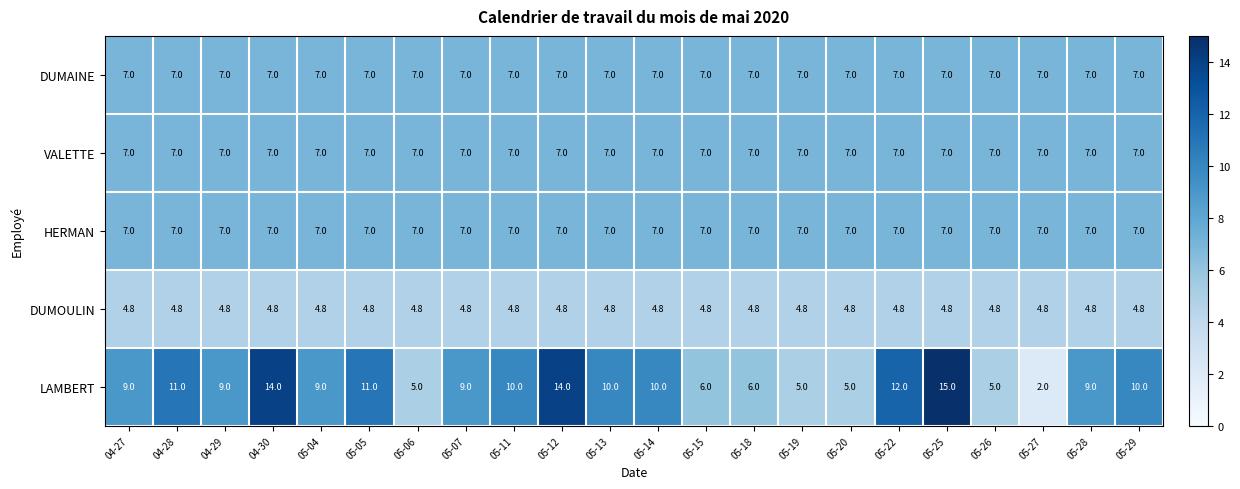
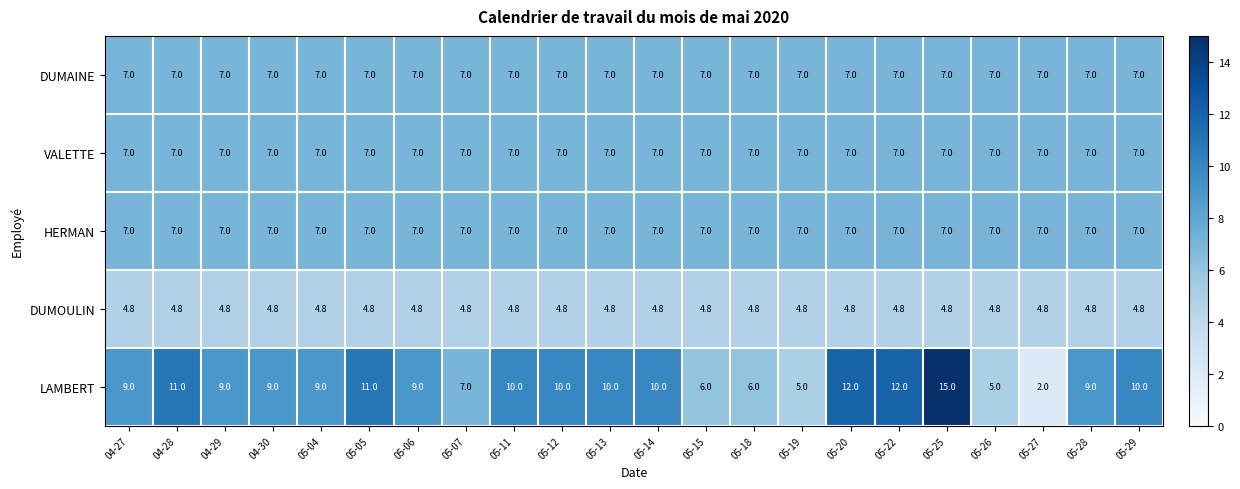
LAMBERT, 04-30: 14.0 -> 9.0
LAMBERT, 05-06: 5.0 -> 9.0
LAMBERT, 05-07: 9.0 -> 7.0
LAMBERT, 05-12: 14.0 -> 10.0
LAMBERT, 05-20: 5.0 -> 12.0
